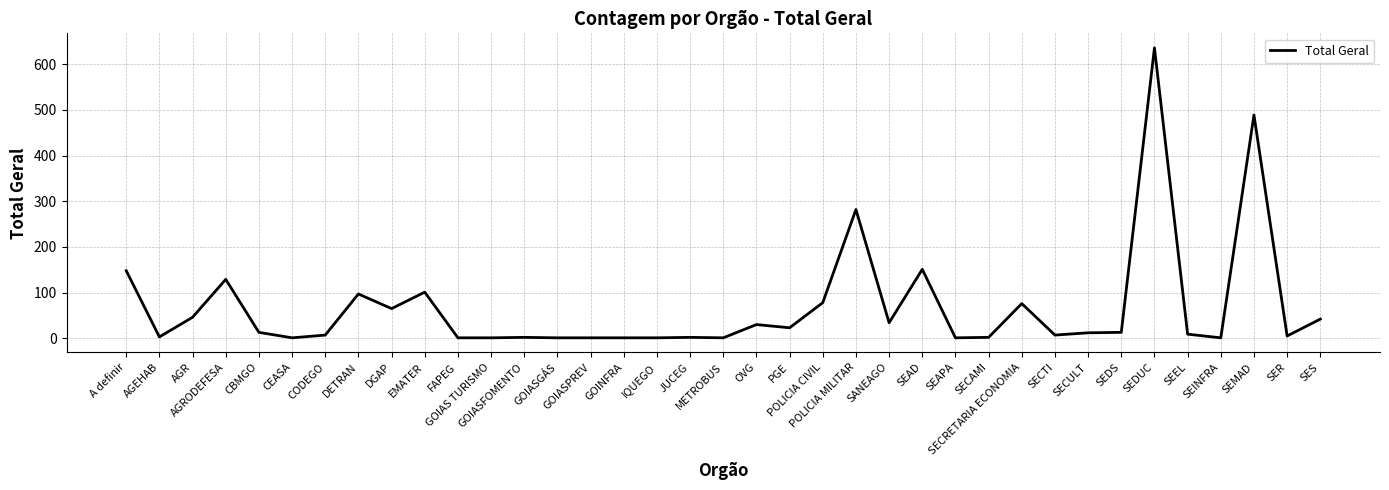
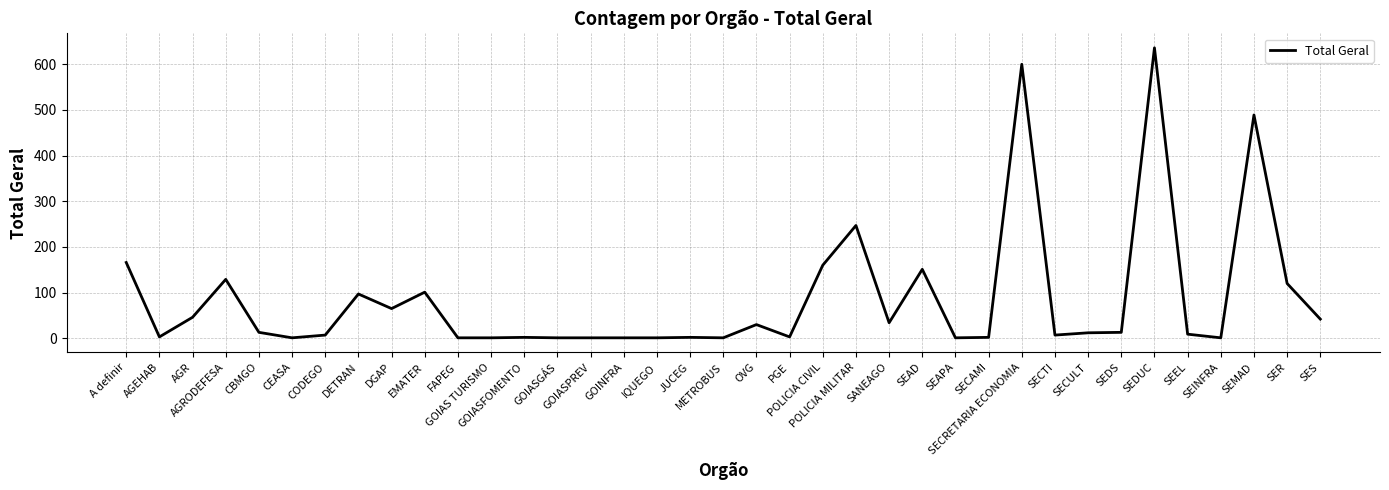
A definir: 150 -> 170
PGE: 20 -> 0
POLICIA CIVIL: 80 -> 160
POLICIA MILITAR: 280 -> 250
SECRETARIA ECONOMIA: 80 -> 600
SER: 10 -> 120
